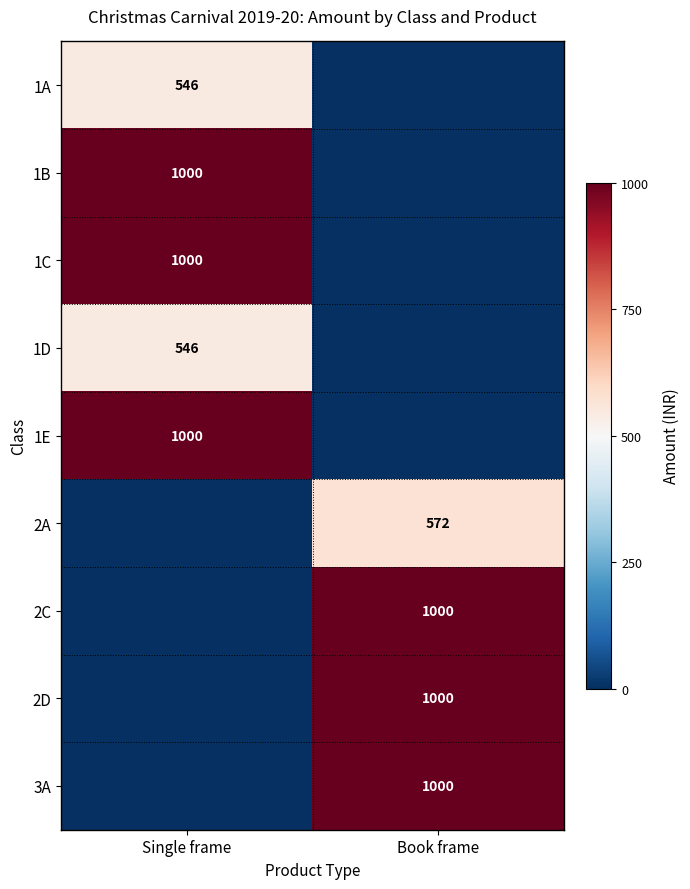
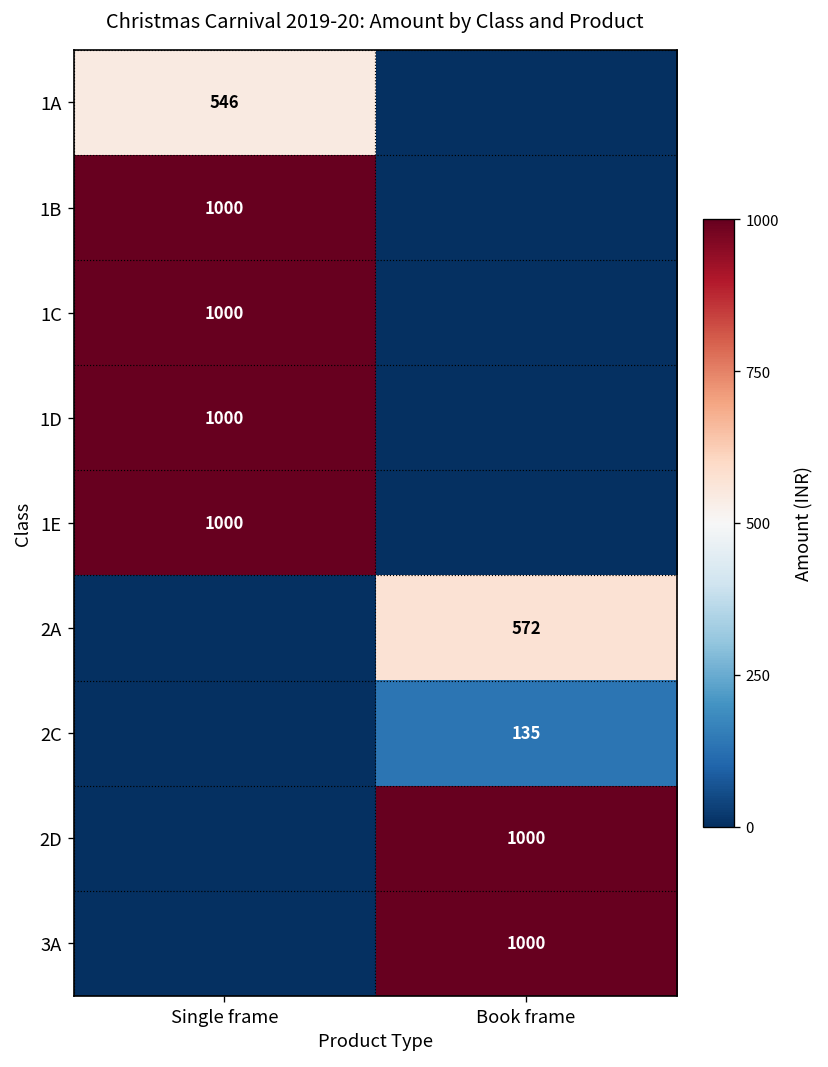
1D, Single frame: 546 -> 1000
2C, Book frame: 1000 -> 135
